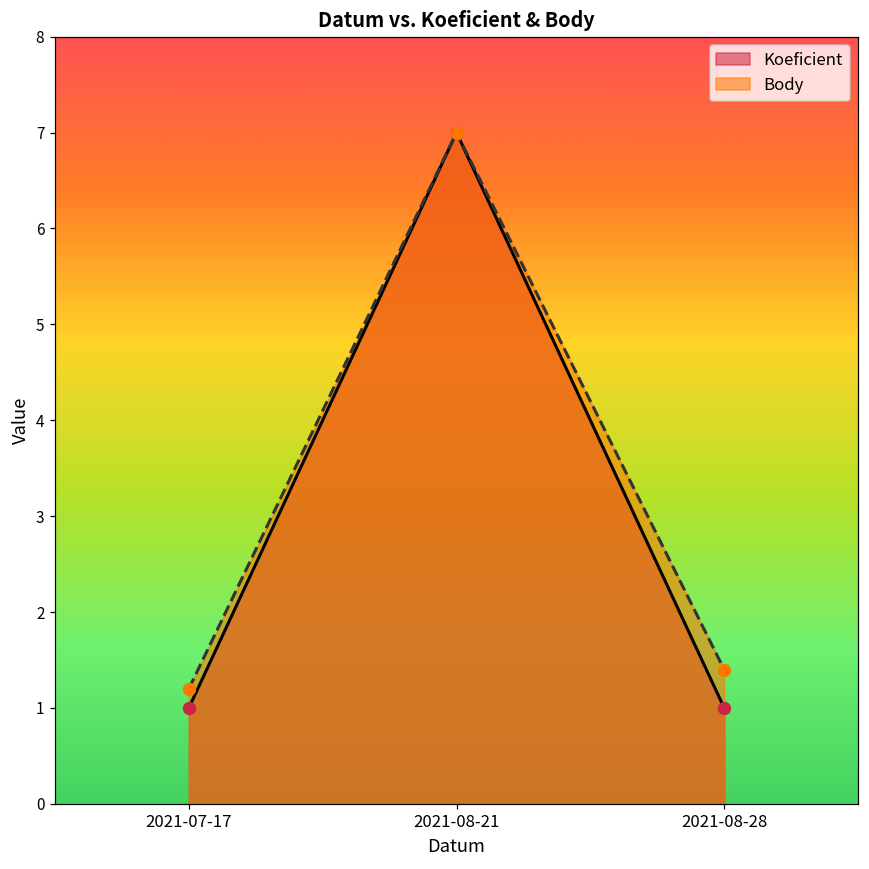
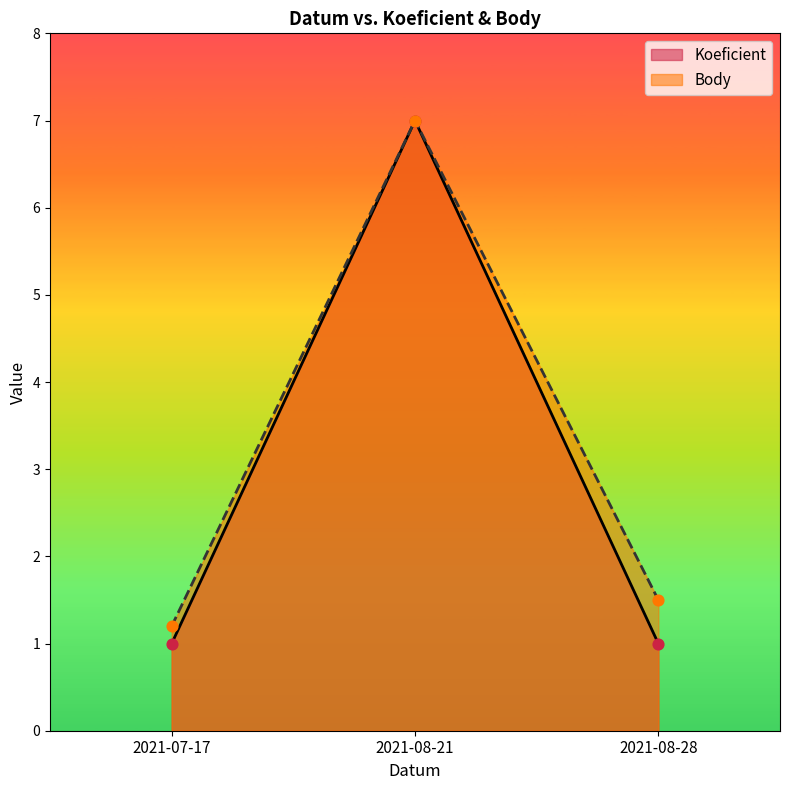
Body, 2021-08-28: 1.4 -> 1.5
